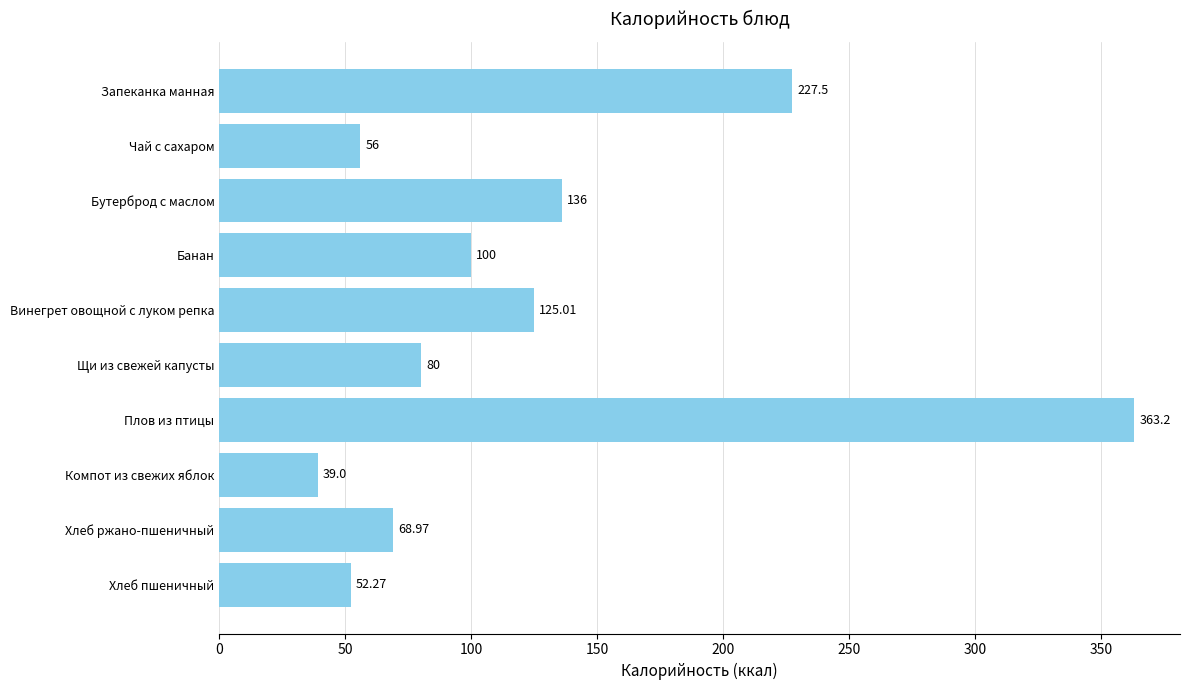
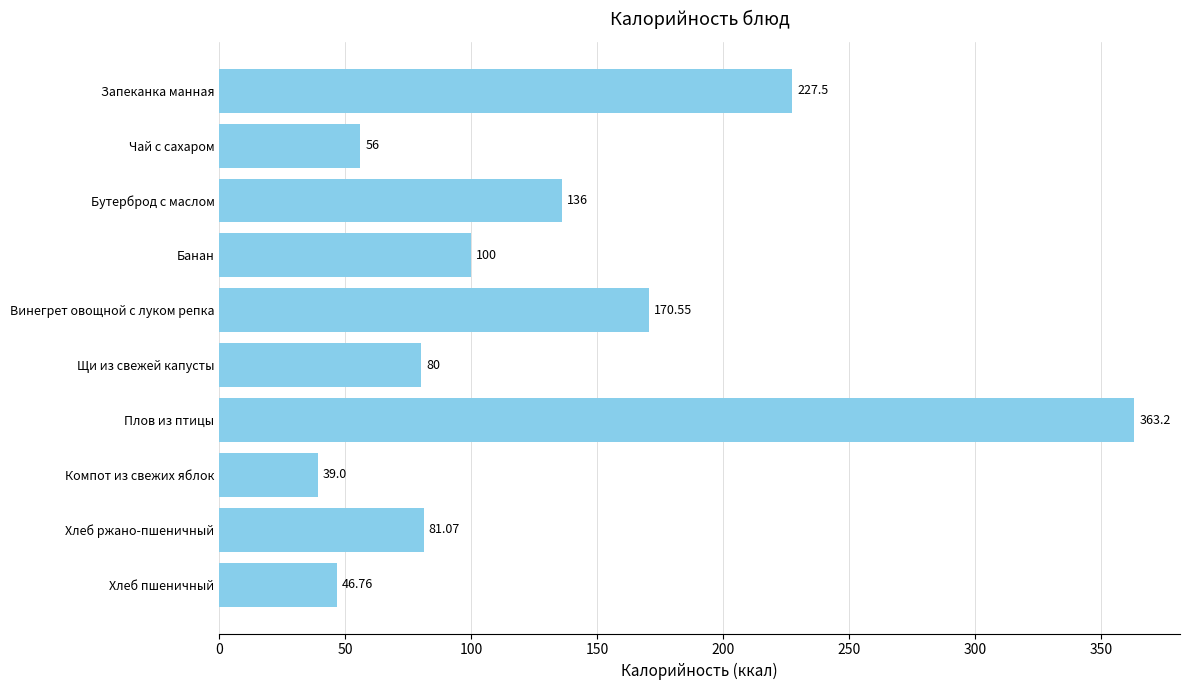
Винегрет овощной с луком репка: 125.01 -> 170.55
Хлеб ржано-пшеничный: 68.97 -> 81.07
Хлеб пшеничный: 52.27 -> 46.76
